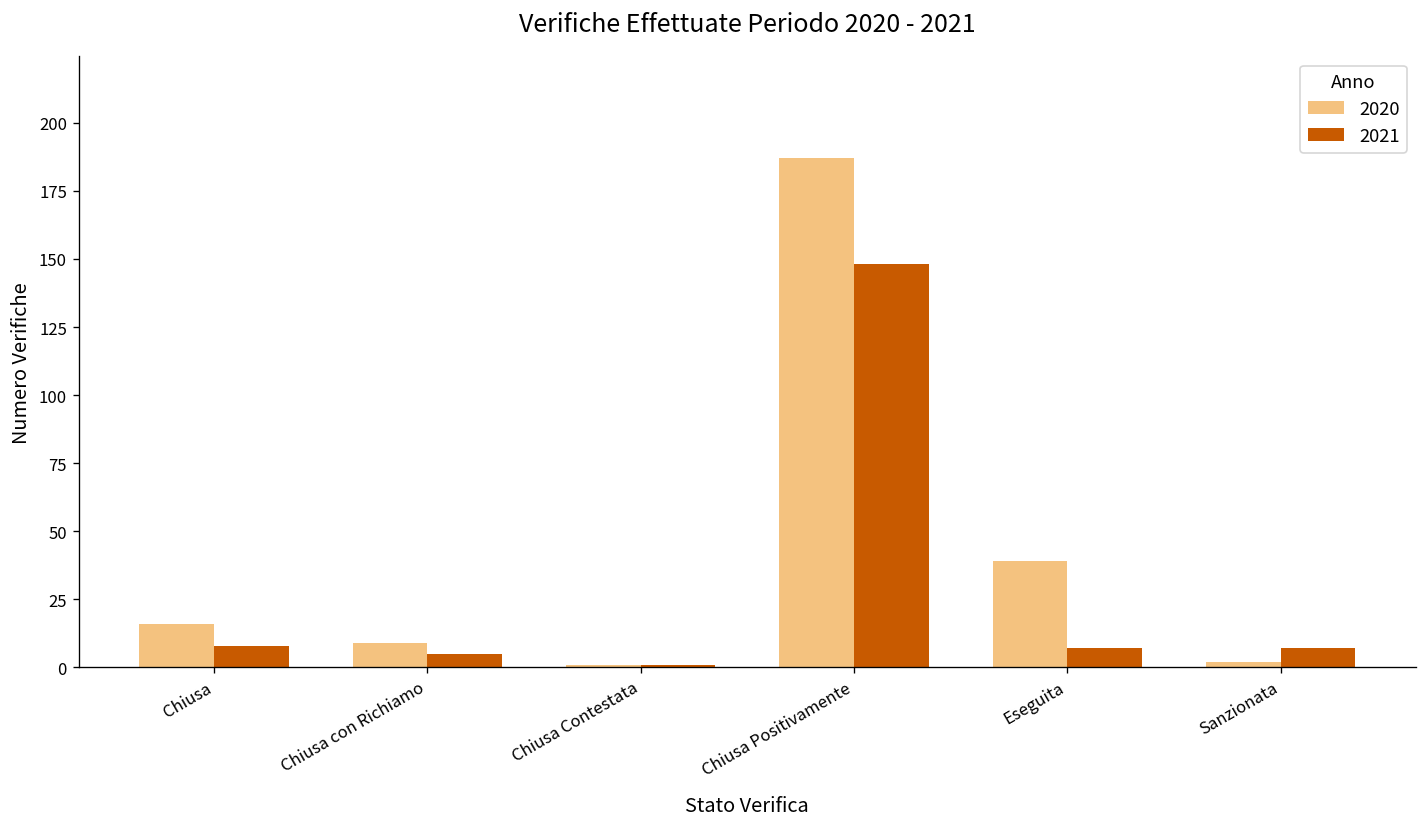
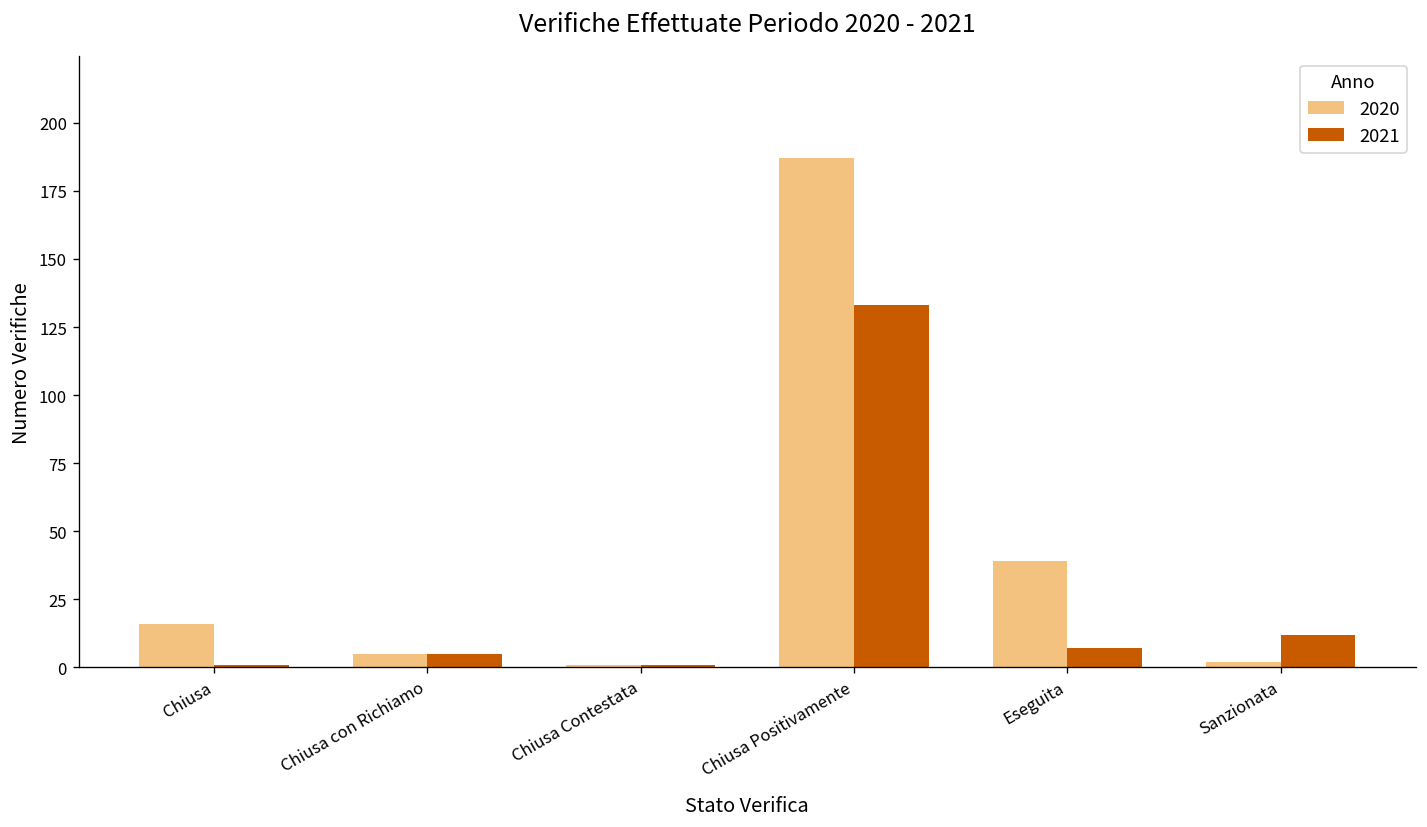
2021, Chiusa: 8 -> 1
2020, Chiusa con Richiamo: 9 -> 5
2021, Chiusa Positivamente: 148 -> 133
2021, Sanzionata: 7 -> 12
